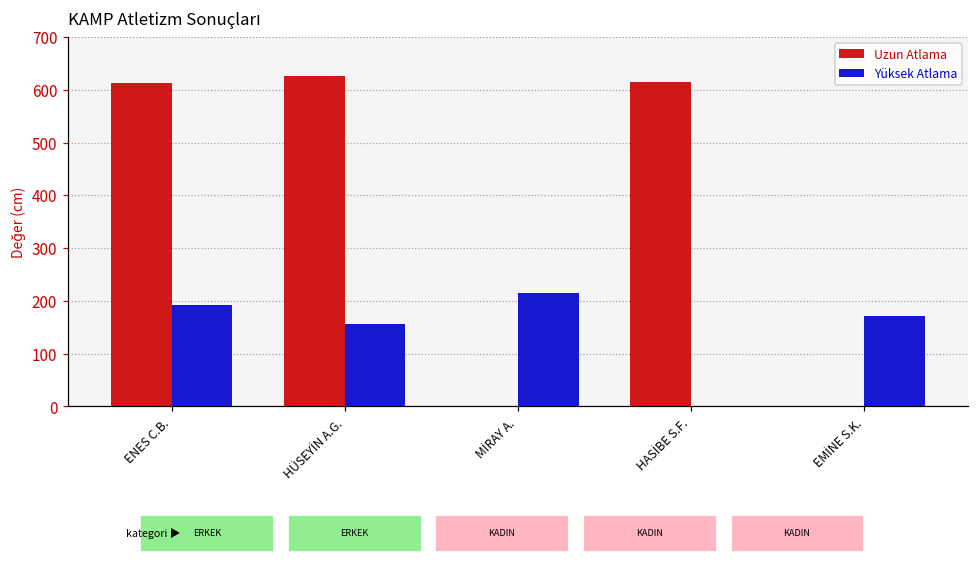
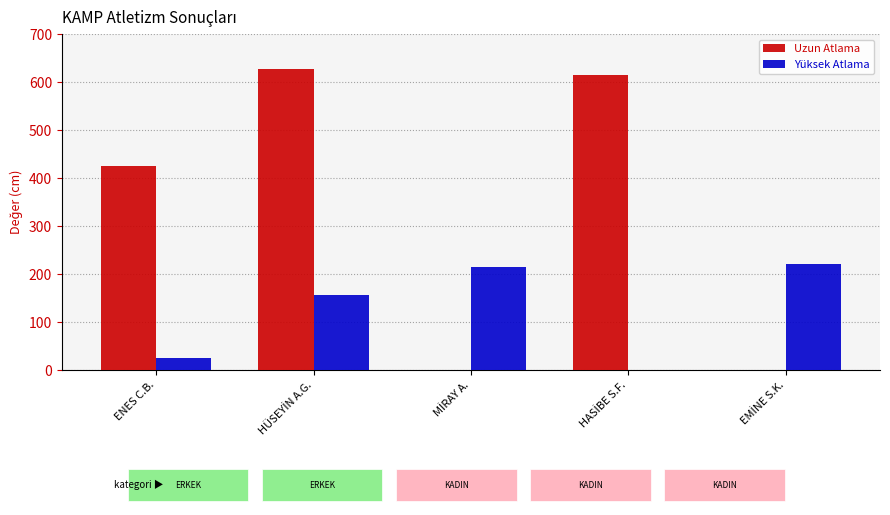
Uzun Atlama, ENES C.B.: 610 -> 430
Yüksek Atlama, ENES C.B.: 190 -> 30
Yüksek Atlama, EMİNE S.K.: 170 -> 220
